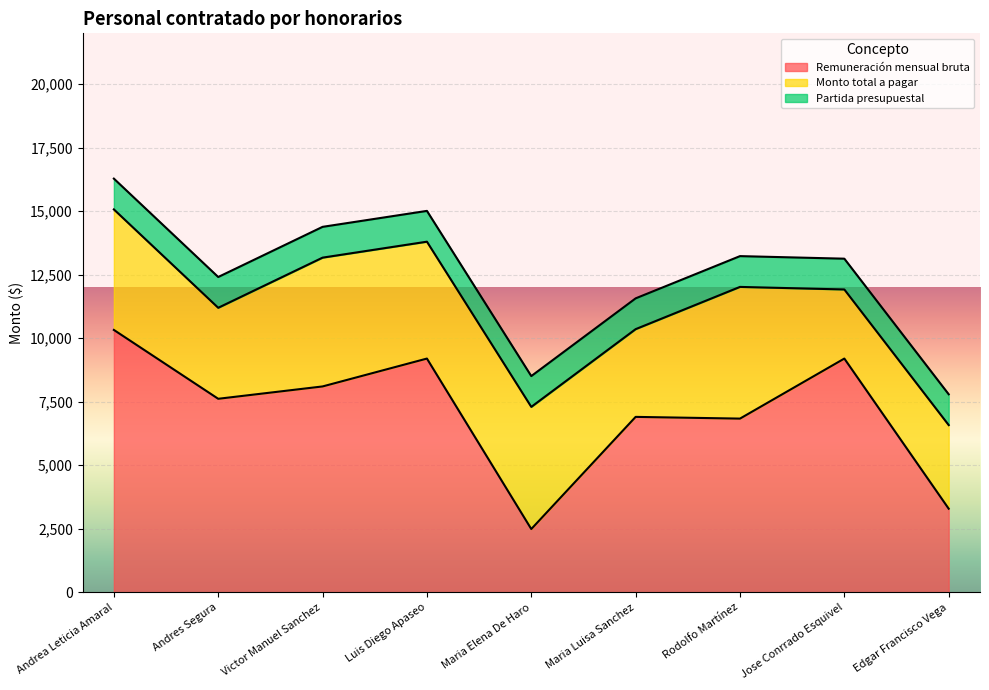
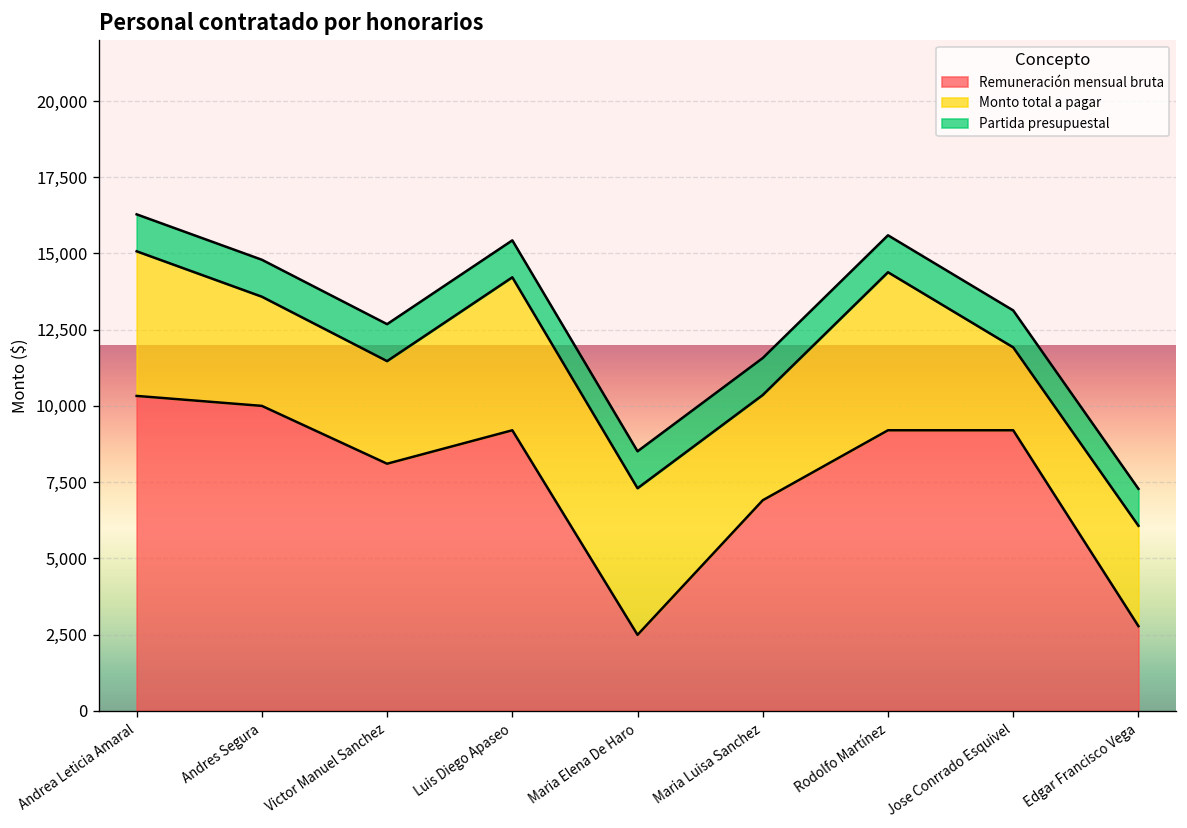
Remuneración mensual bruta, Andres Segura: 7,600 -> 10,000
Monto total a pagar, Victor Manuel Sanchez: 5,100 -> 3,400
Monto total a pagar, Luis Diego Apaseo: 4,600 -> 5,000
Remuneración mensual bruta, Rodolfo Martínez: 6,800 -> 9,200
Remuneración mensual bruta, Edgar Francisco Vega: 3,300 -> 2,800
